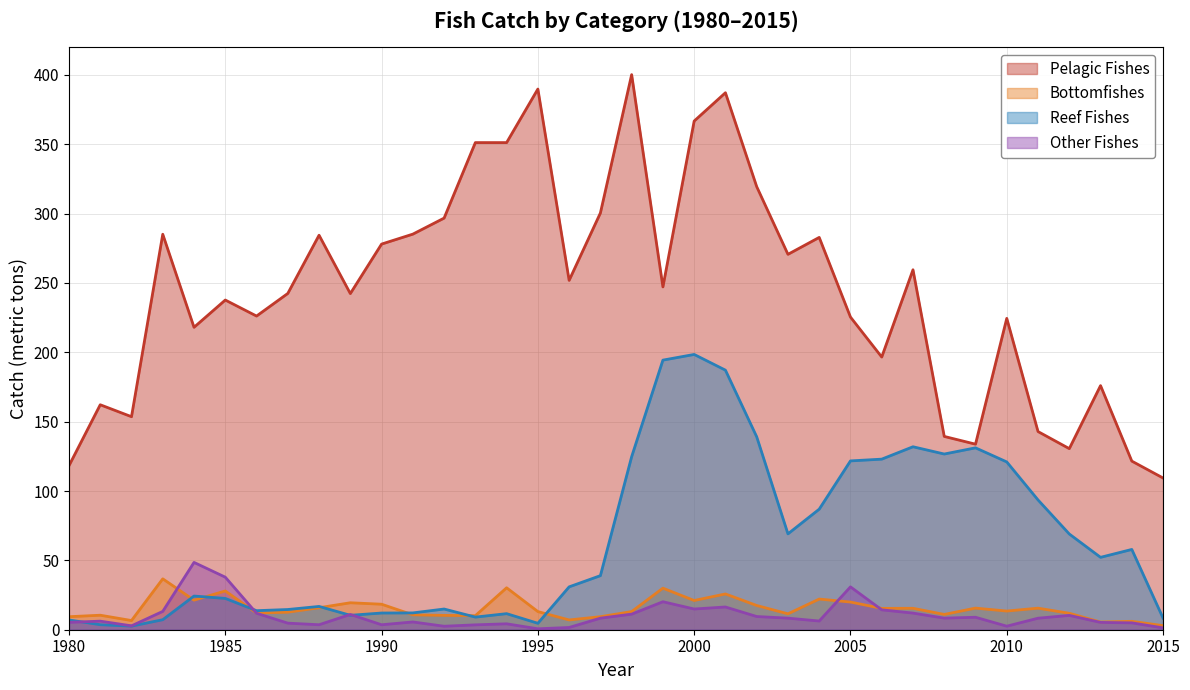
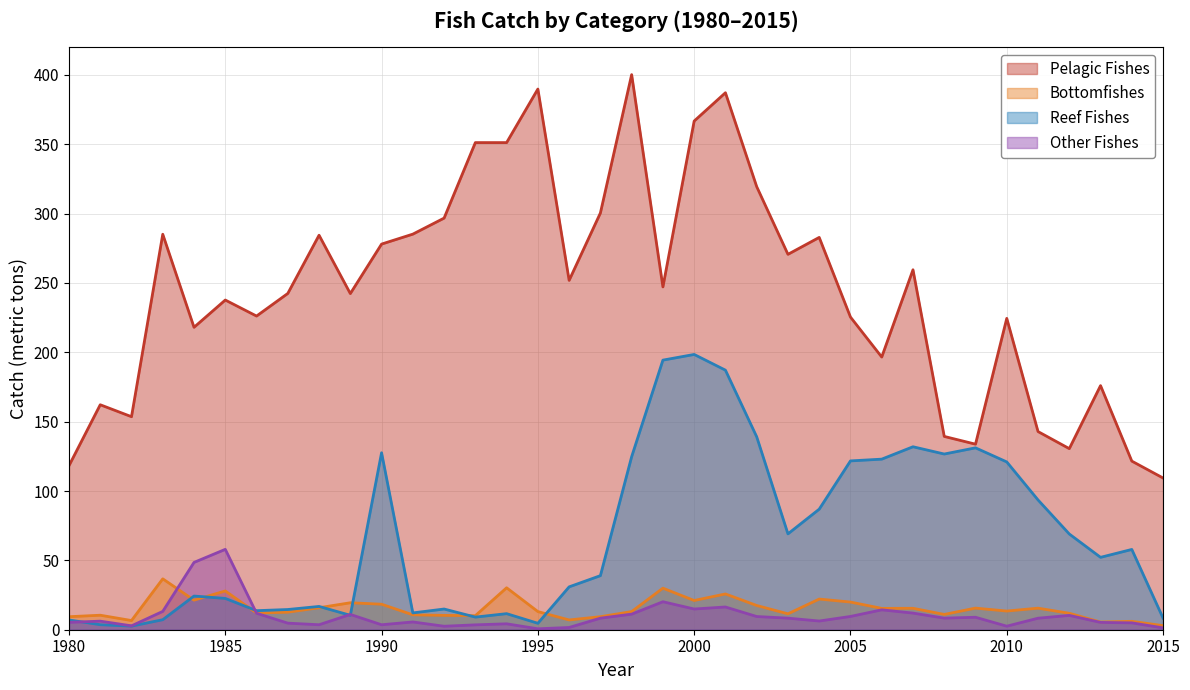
Other Fishes, 1985: 38 -> 58
Reef Fishes, 1990: 12 -> 128
Other Fishes, 2005: 31 -> 10
